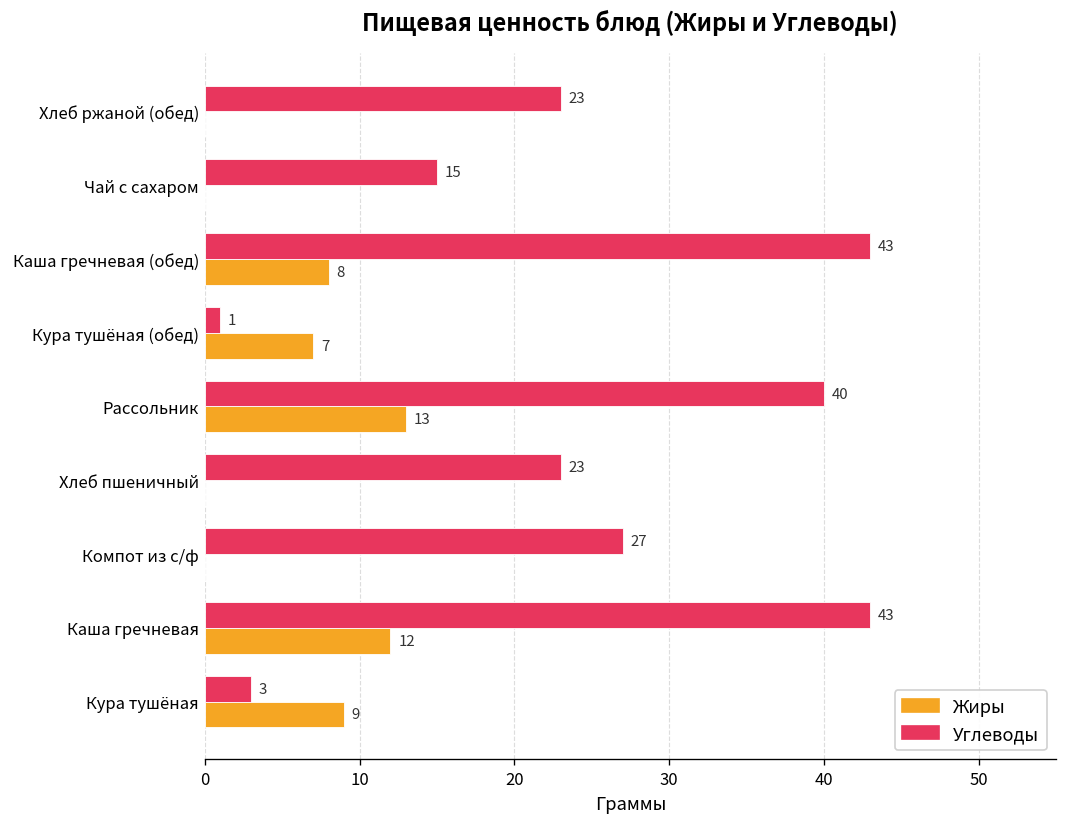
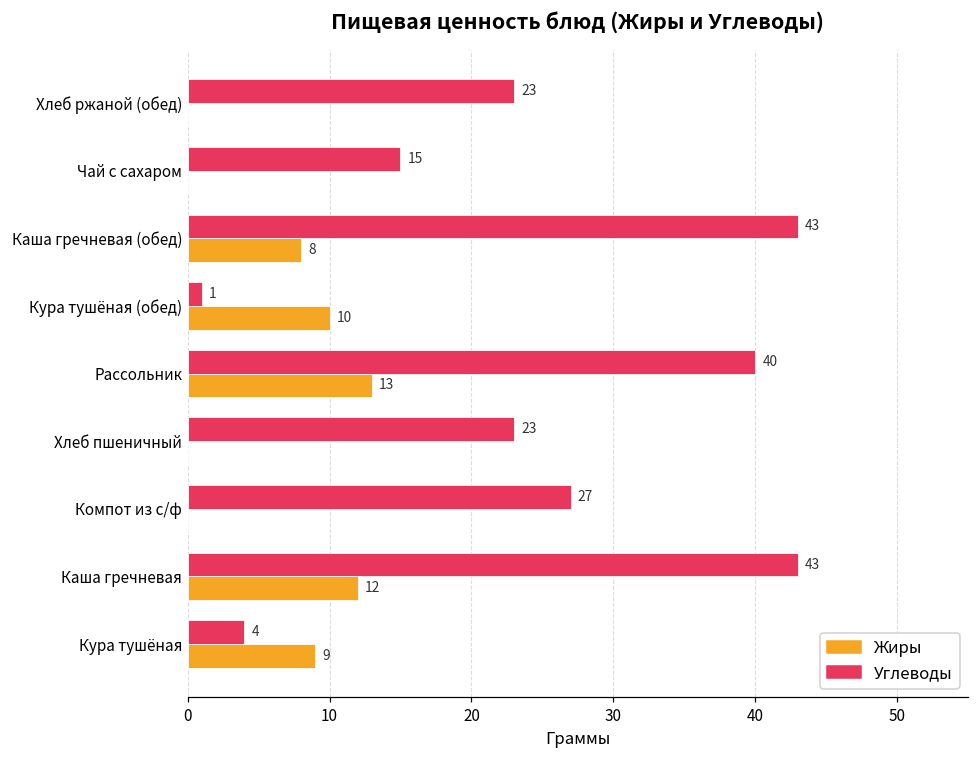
Жиры, Кура тушёная (обед): 7 -> 10
Углеводы, Кура тушёная: 3 -> 4
